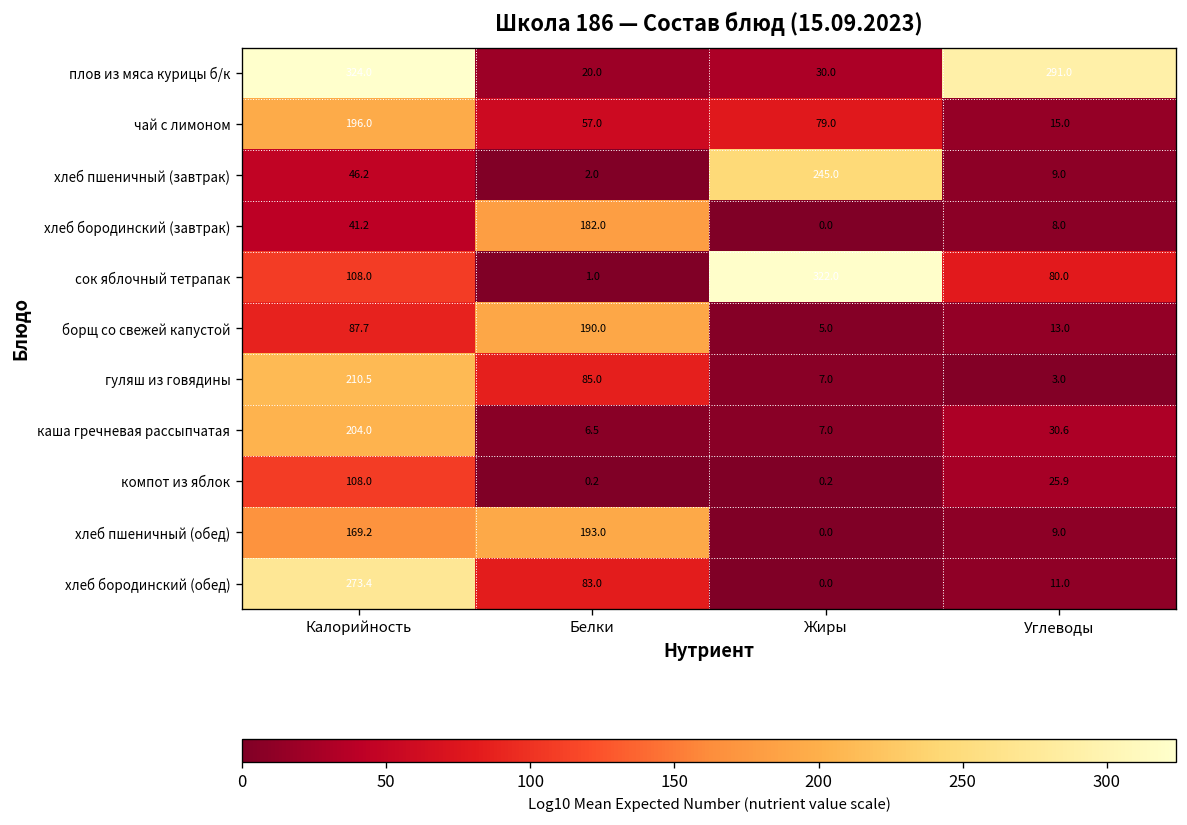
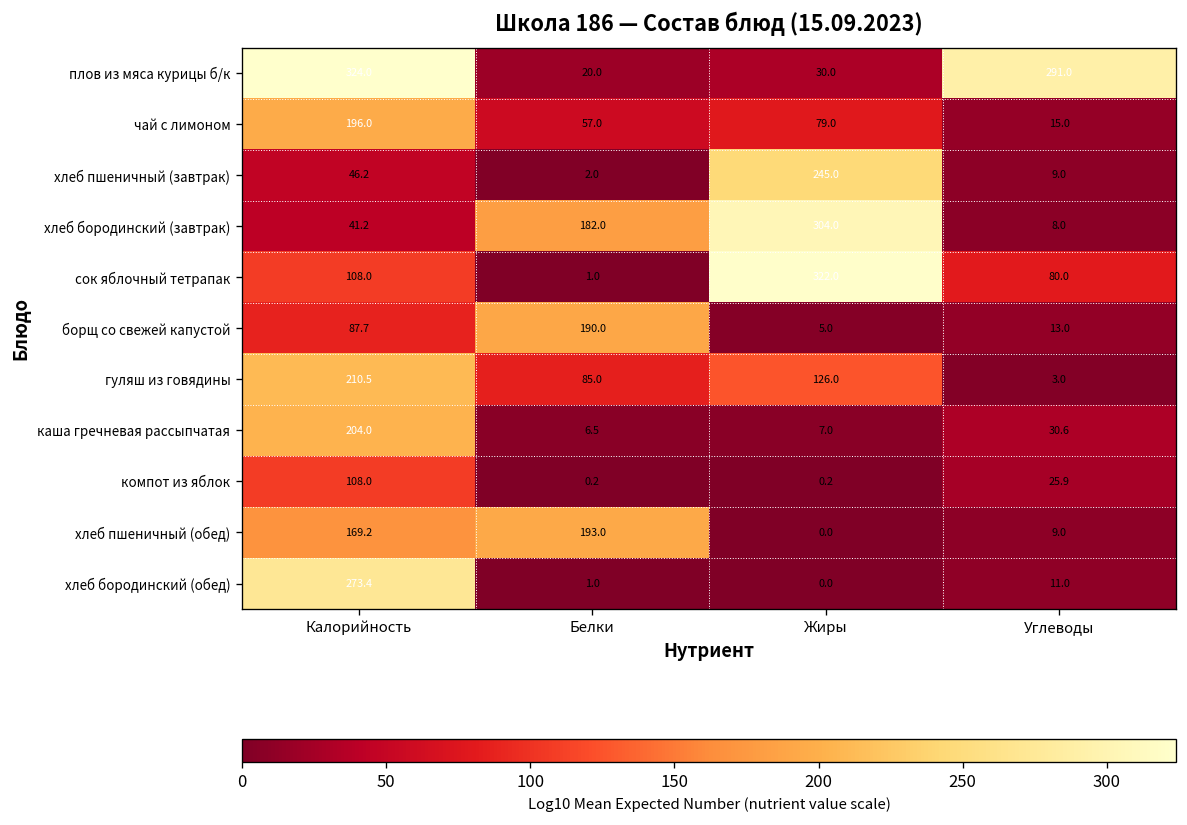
хлеб бородинский (завтрак), Жиры: 0.0 -> 304.0
гуляш из говядины, Жиры: 7.0 -> 126.0
хлеб бородинский (обед), Белки: 83.0 -> 1.0
